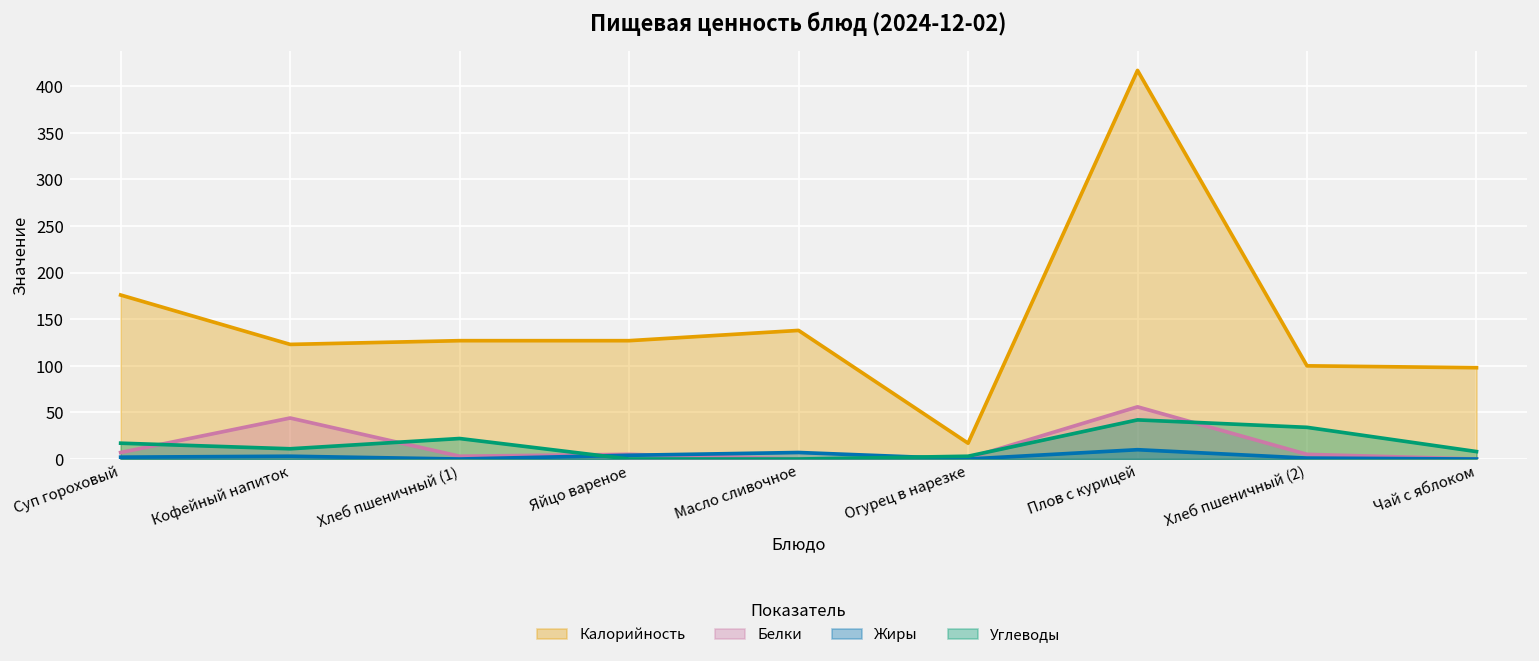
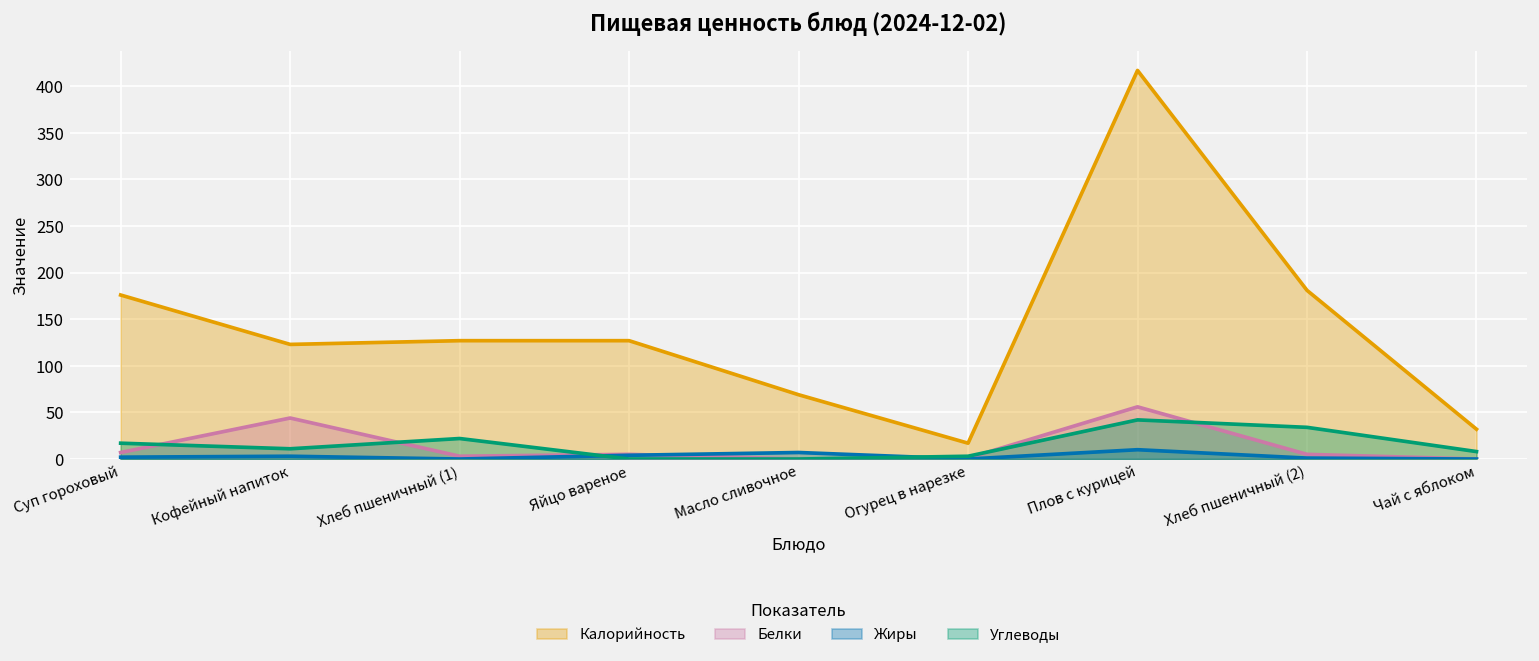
Калорийность, Масло сливочное: 140 -> 70
Калорийность, Хлеб пшеничный (2): 100 -> 180
Калорийность, Чай с яблоком: 100 -> 30
